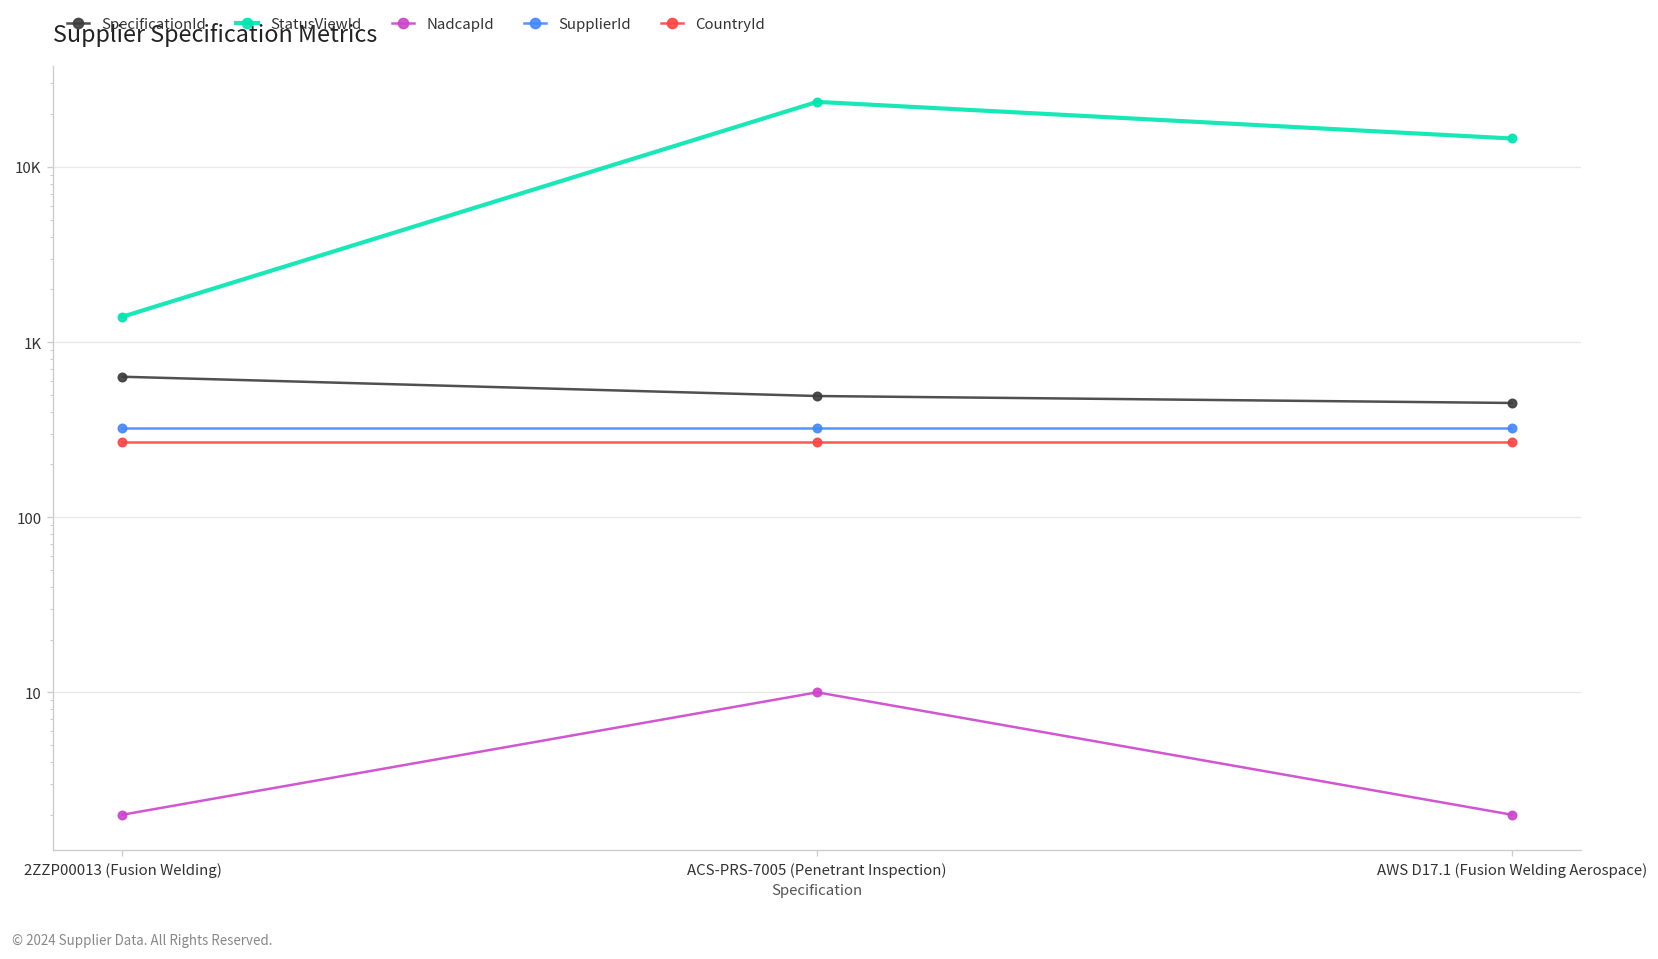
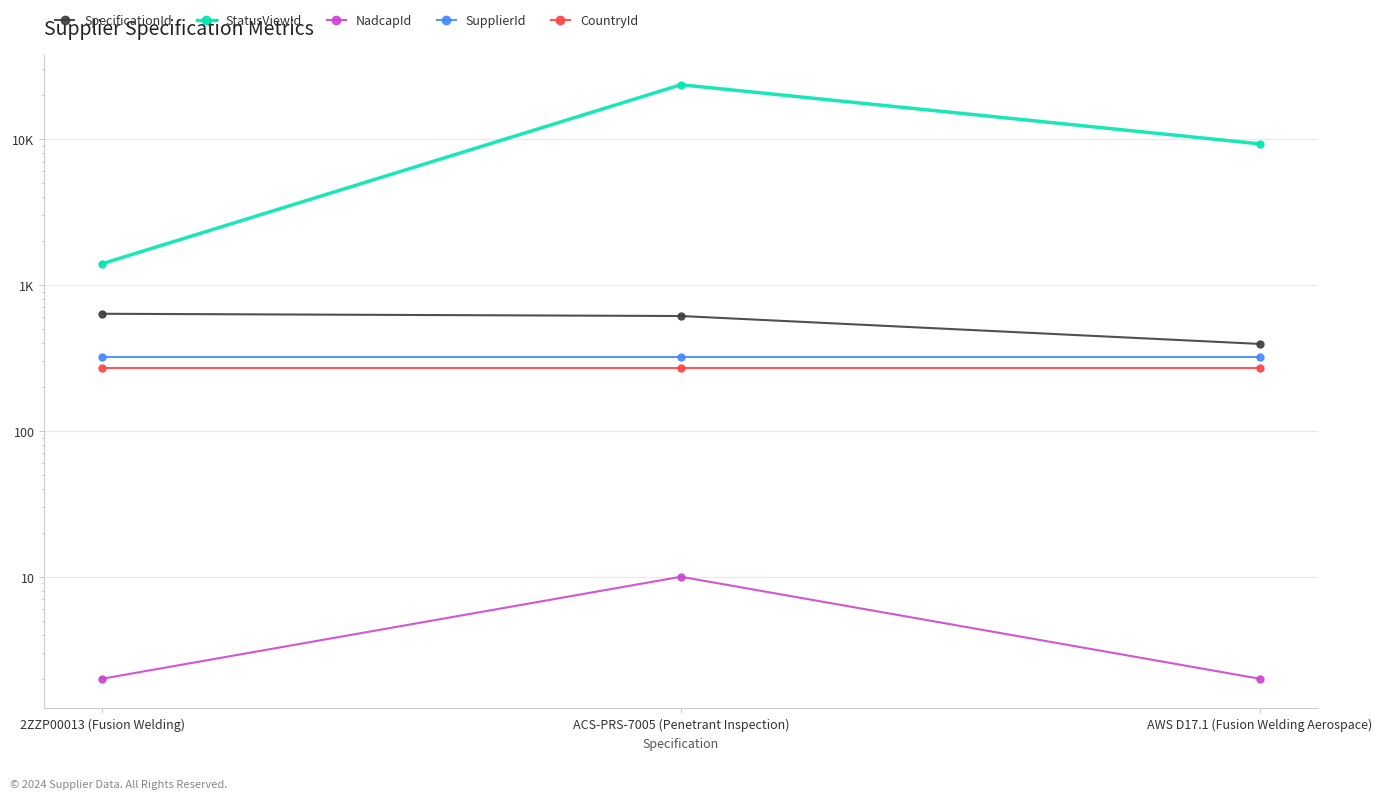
SpecificationId, ACS-PRS-7005 (Penetrant Inspection): 490 -> 610
SpecificationId, AWS D17.1 (Fusion Welding Aerospace): 450 -> 390
StatusViewId, AWS D17.1 (Fusion Welding Aerospace): 15000 -> 9000
